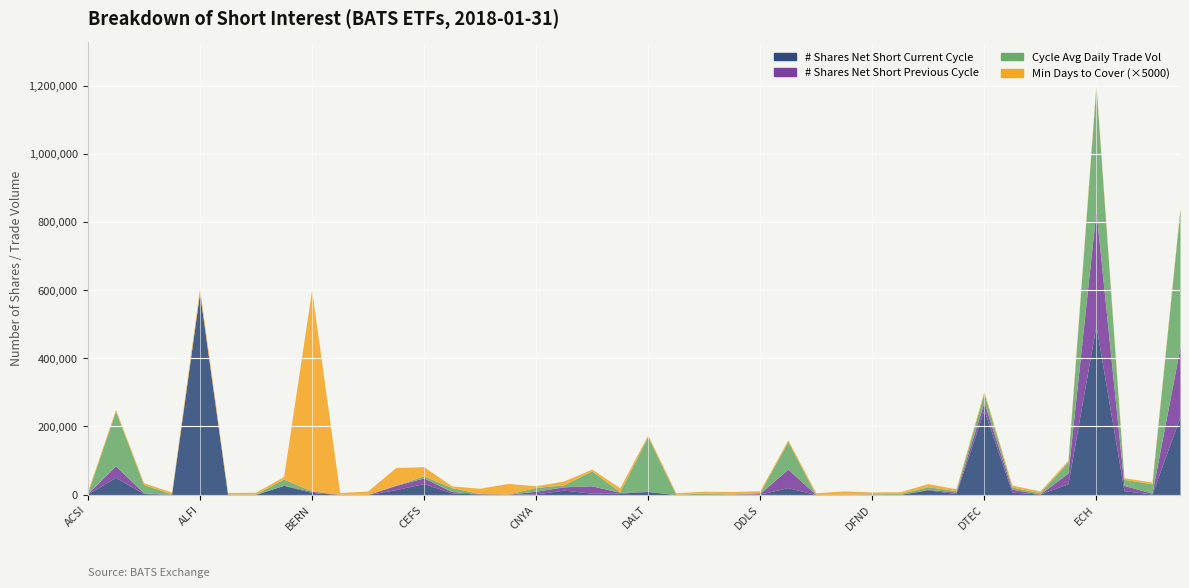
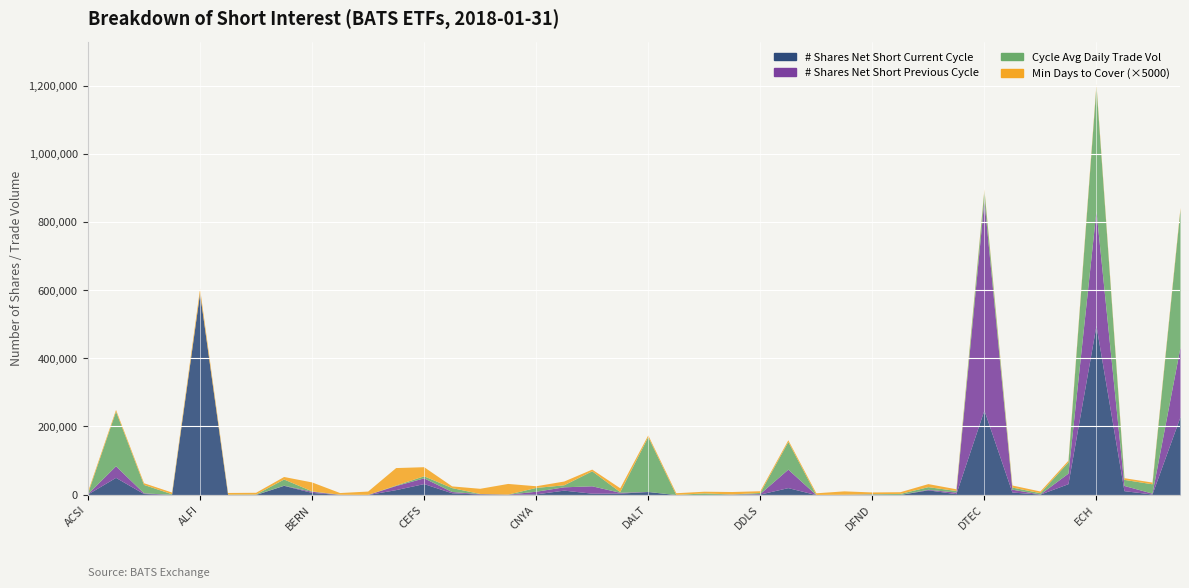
Min Days to Cover (×5000), BERN: 590,000 -> 30,000
# Shares Net Short Previous Cycle, DTEC: 20,000 -> 620,000
